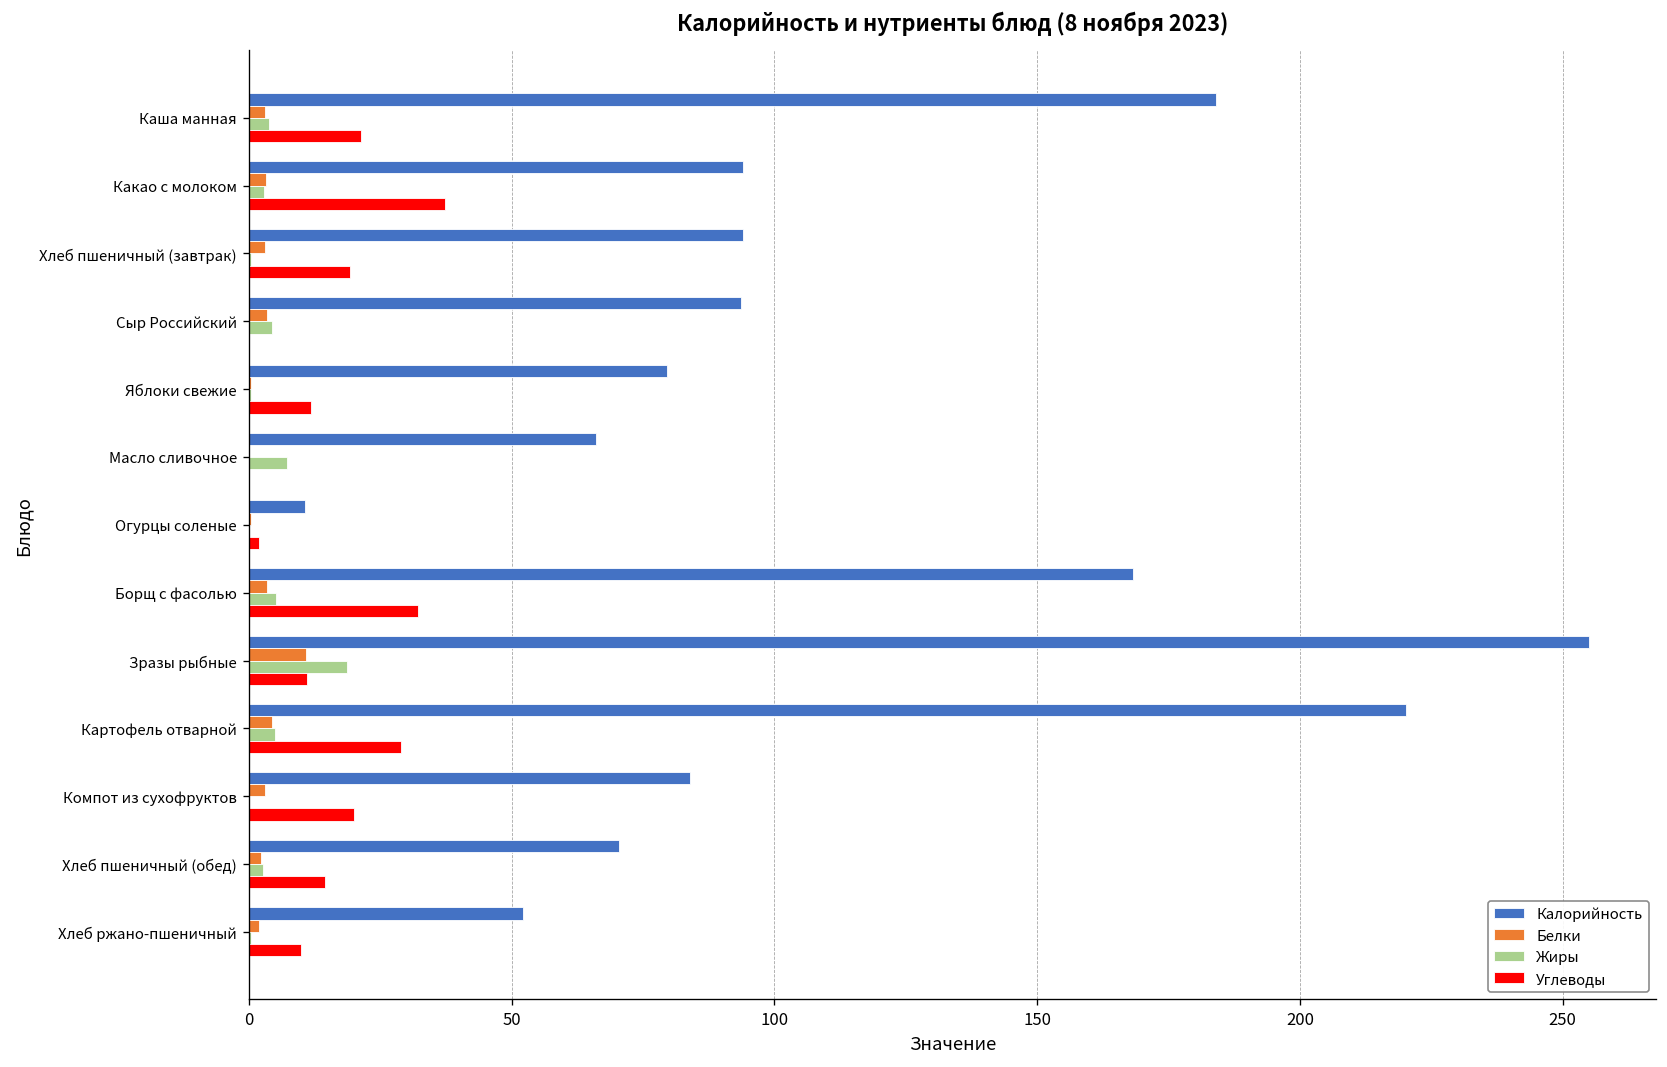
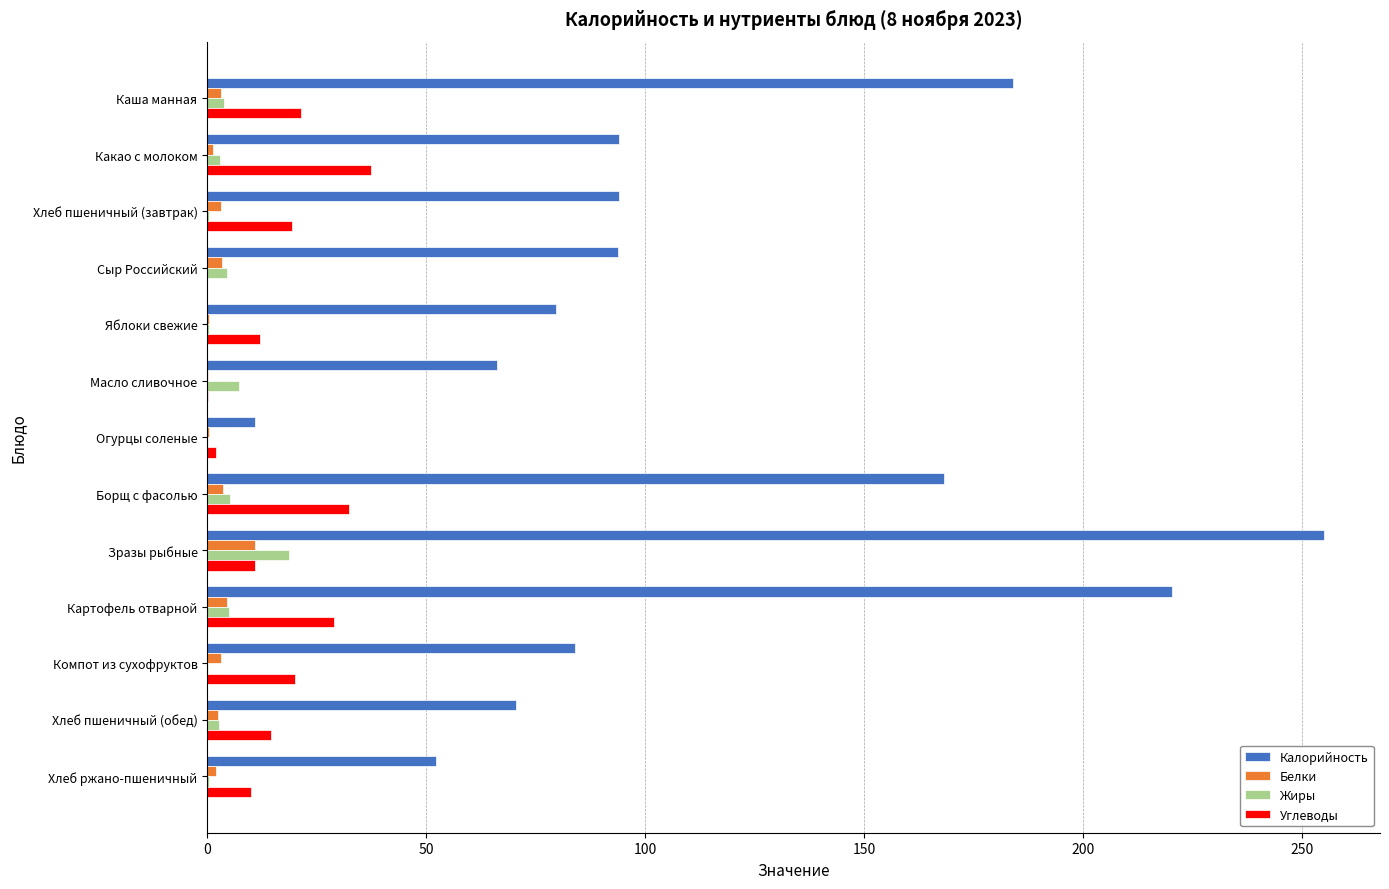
Белки, Какао с молоком: 3 -> 1
